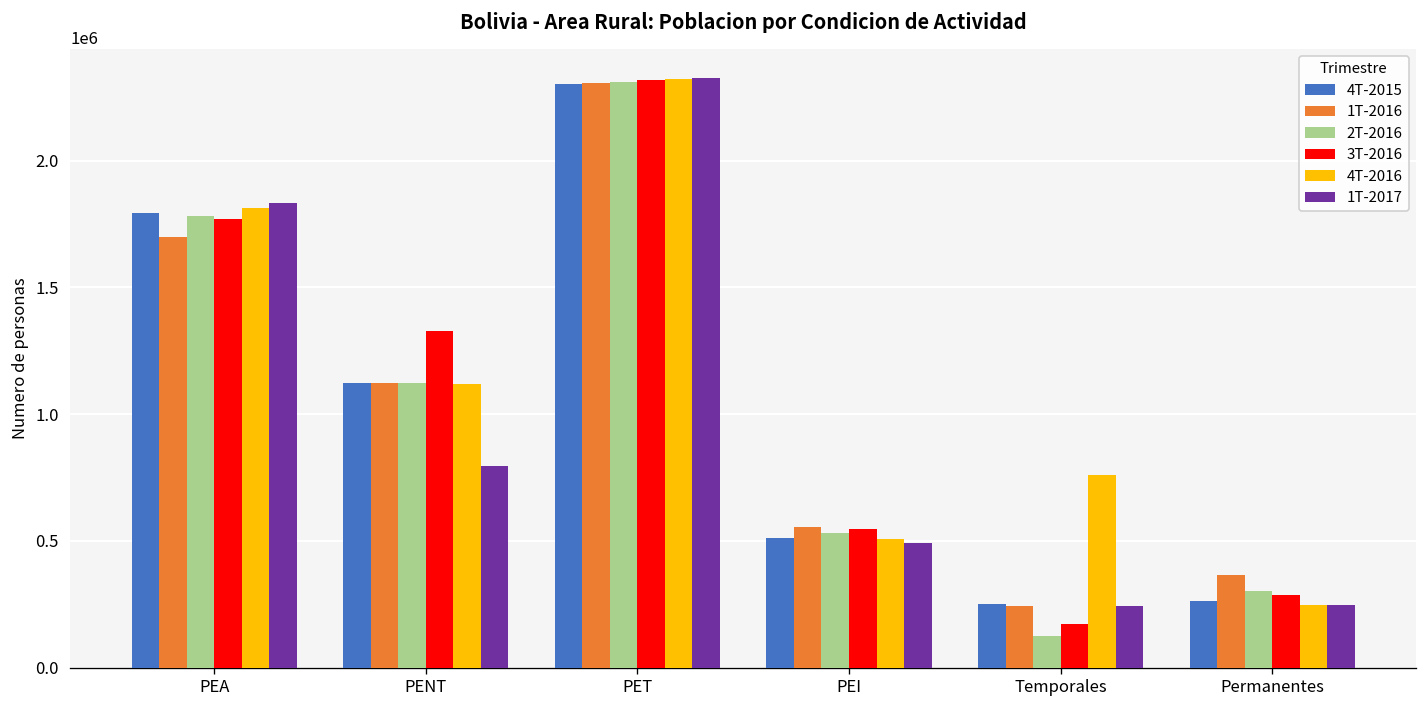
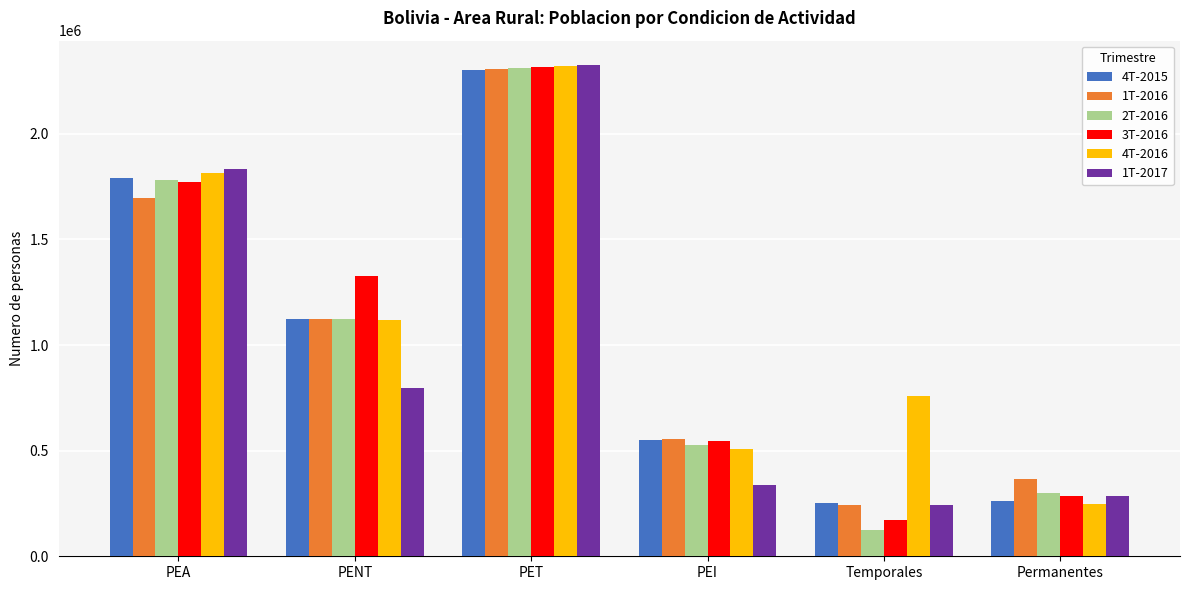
4T-2015, PEI: 510000 -> 550000
1T-2017, PEI: 490000 -> 340000
1T-2017, Permanentes: 250000 -> 290000
